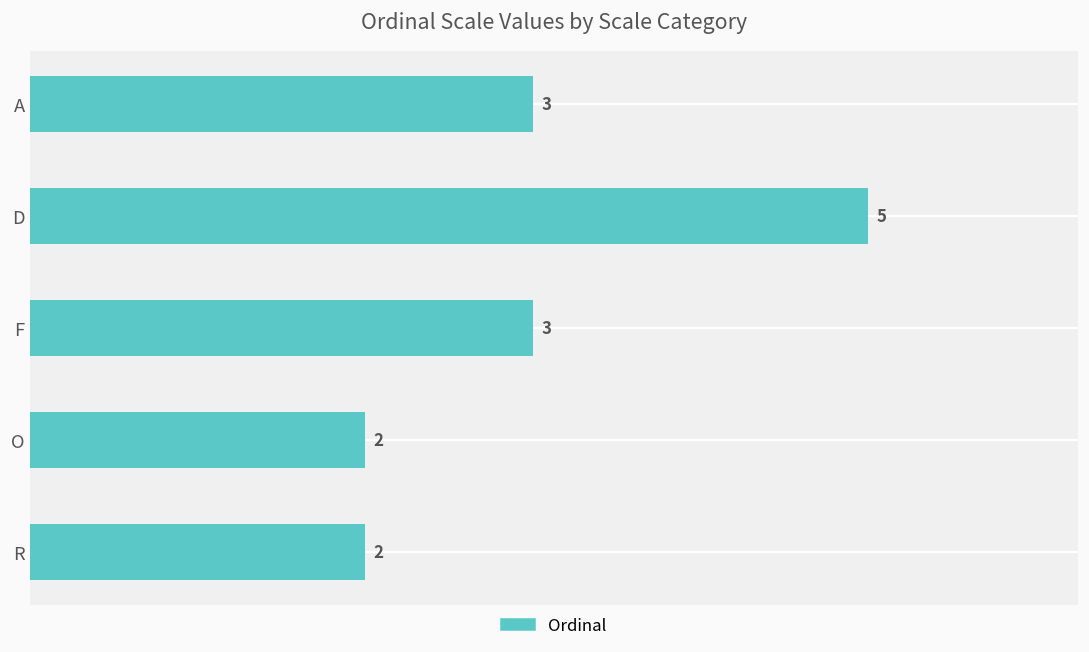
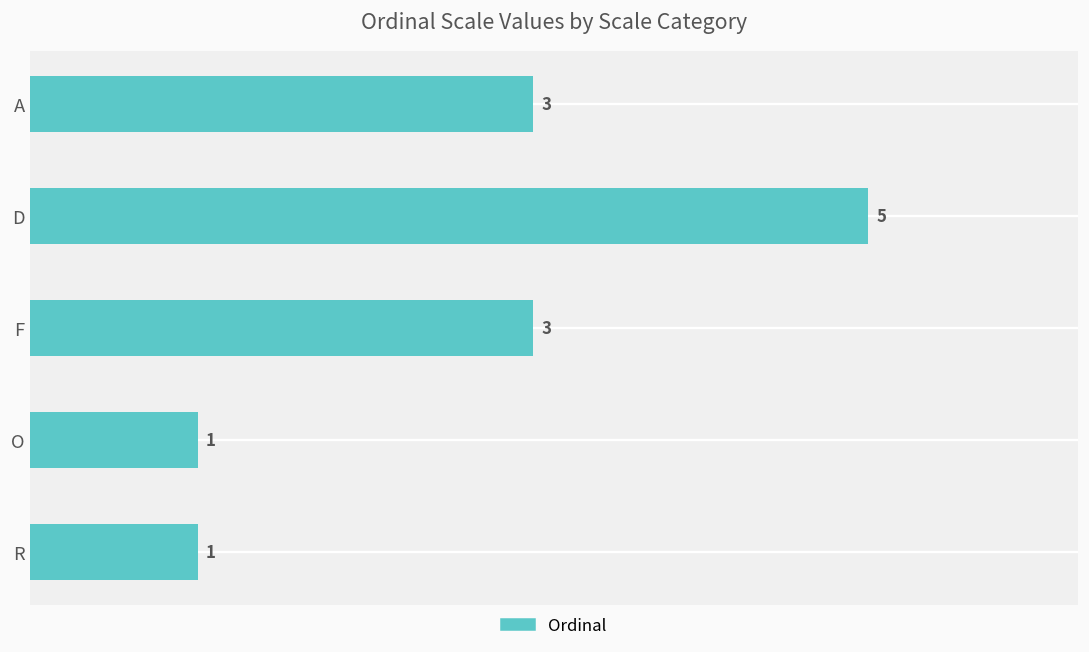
O: 2 -> 1
R: 2 -> 1
